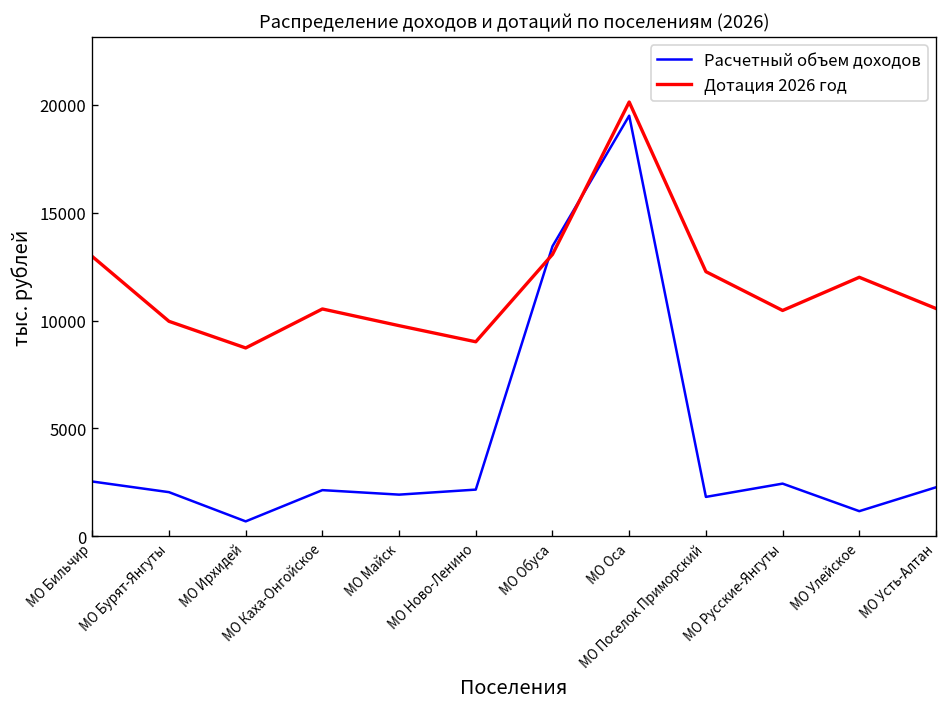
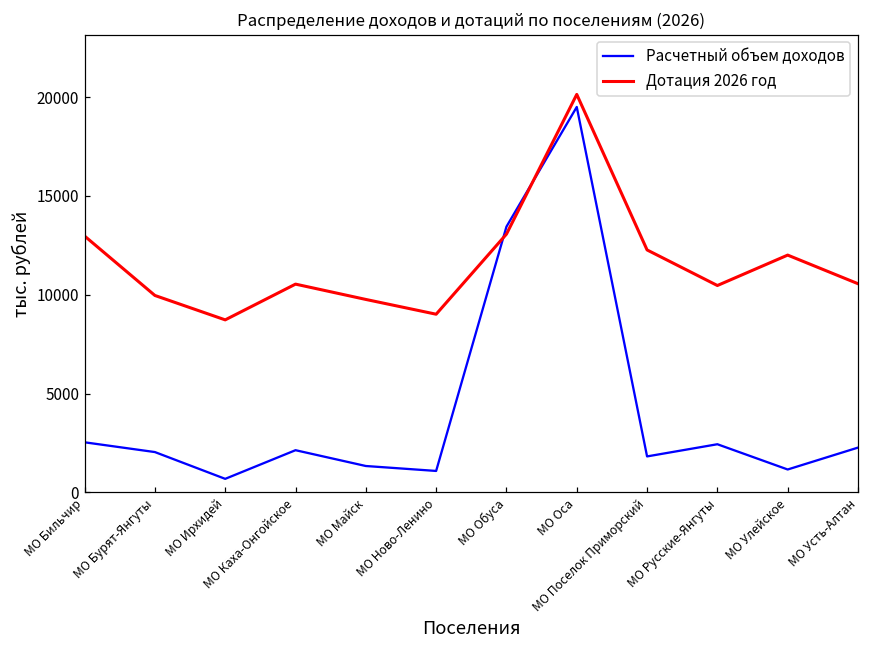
Расчетный объем доходов, МО Майск: 1900 -> 1300
Расчетный объем доходов, МО Ново-Ленино: 2200 -> 1100
